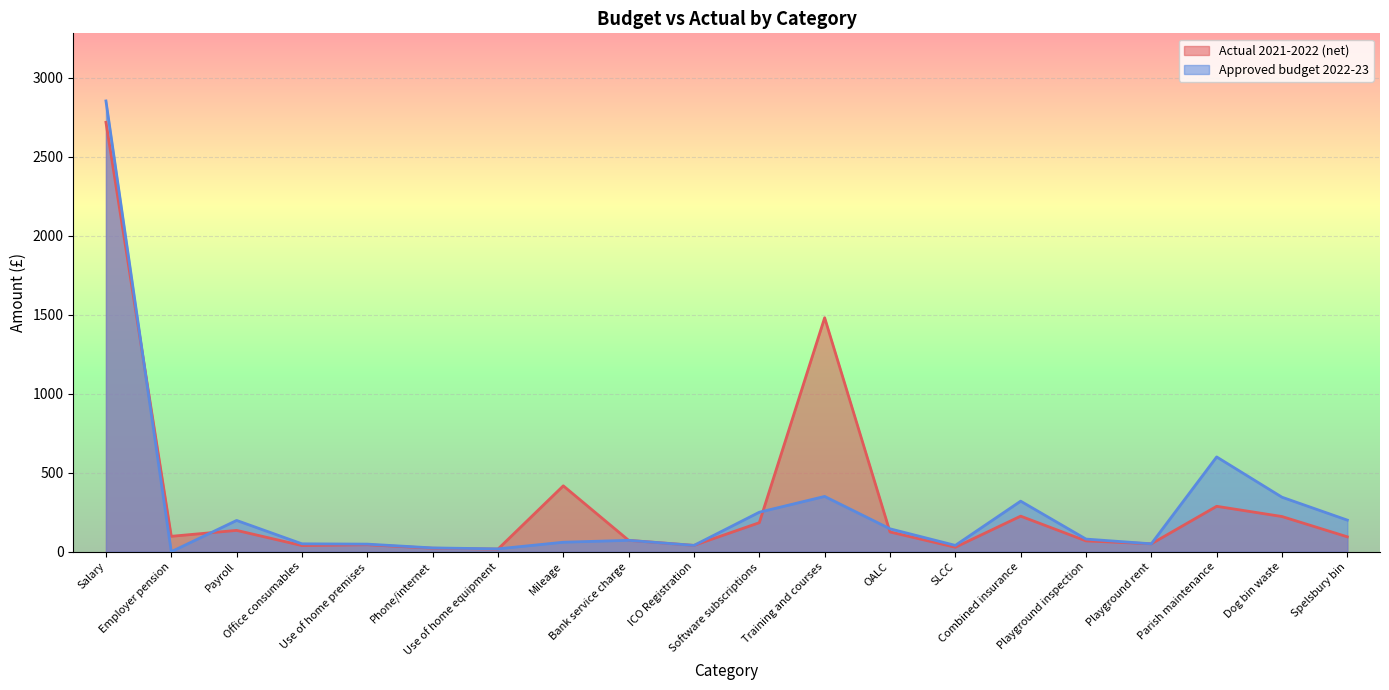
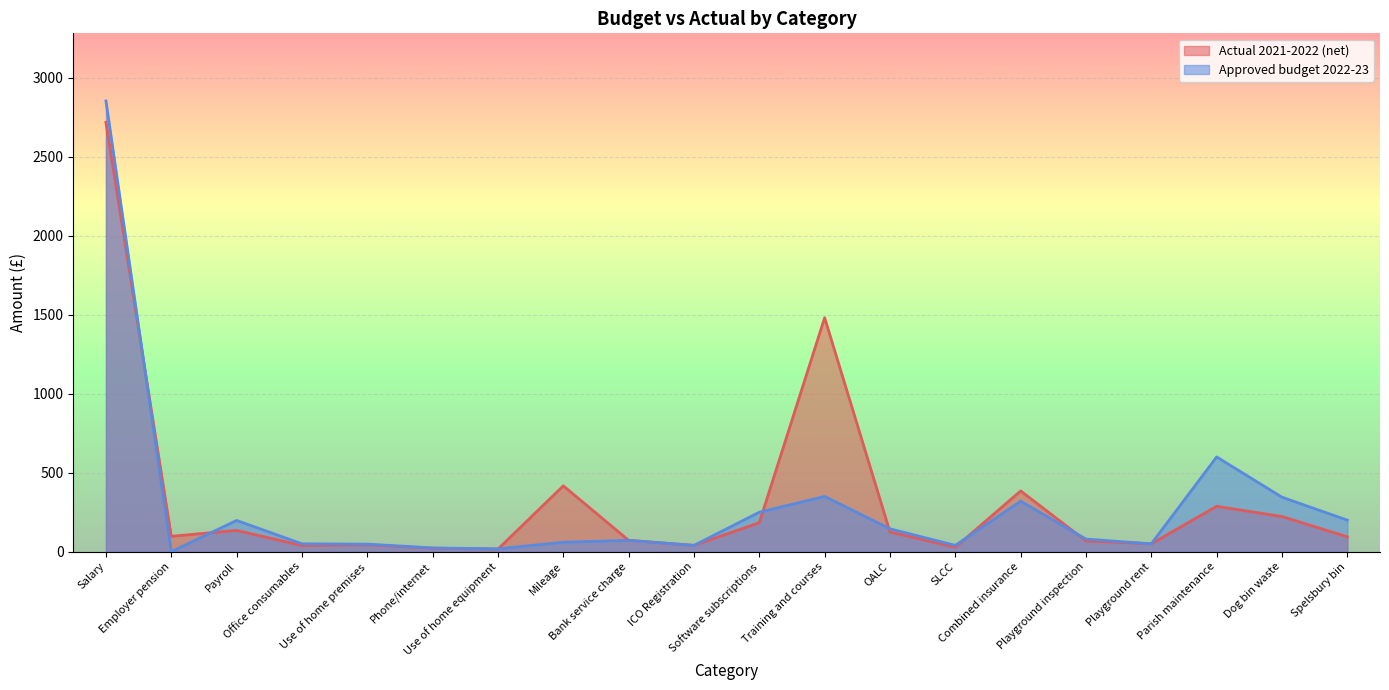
Actual 2021-2022 (net), Combined insurance: 230 -> 380
